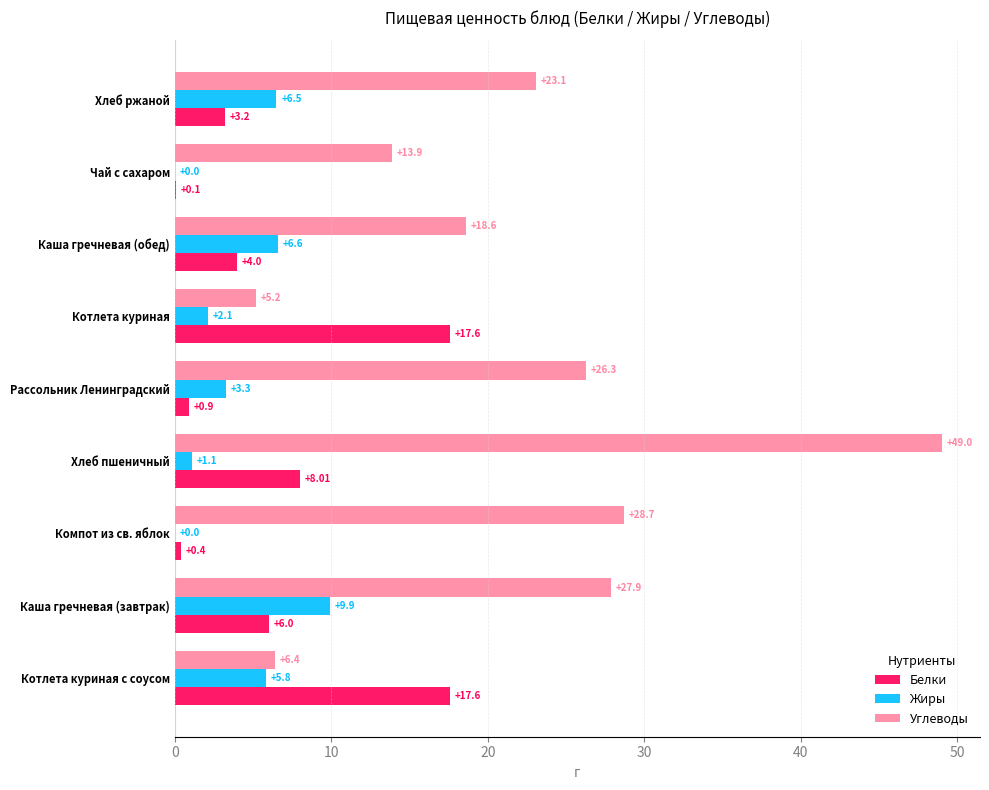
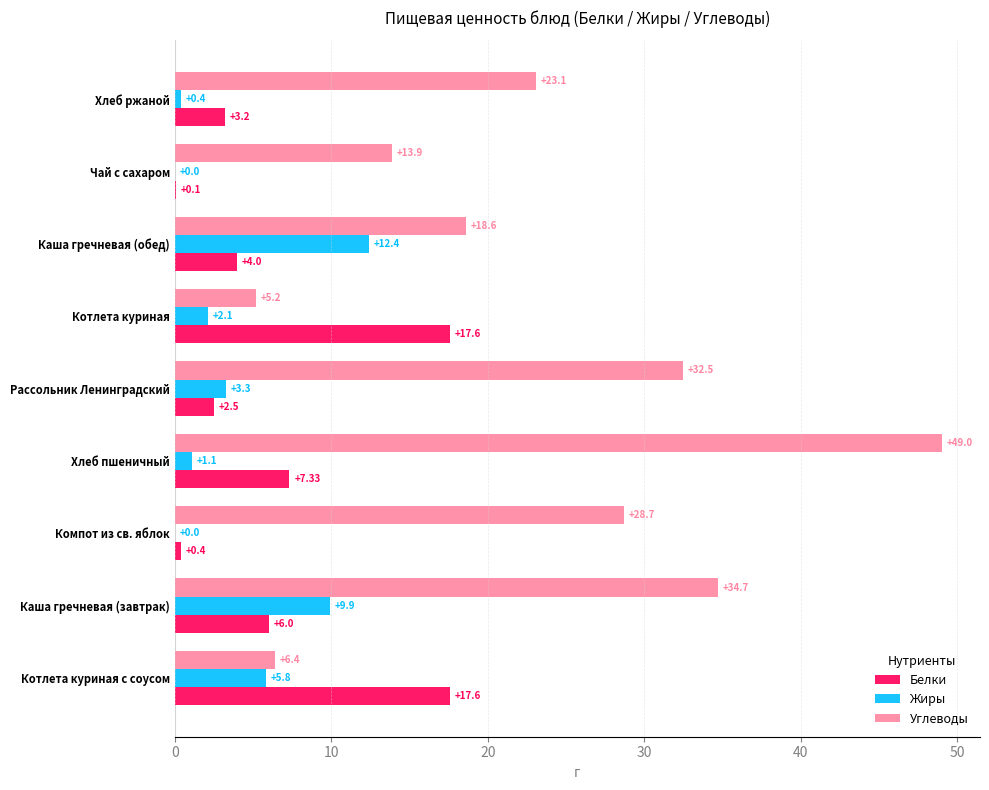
Жиры, Хлеб ржаной: +6.5 -> +0.4
Жиры, Каша гречневая (обед): +6.6 -> +12.4
Углеводы, Рассольник Ленинградский: +26.3 -> +32.5
Белки, Рассольник Ленинградский: +0.9 -> +2.5
Белки, Хлеб пшеничный: +8.01 -> +7.33
Углеводы, Каша гречневая (завтрак): +27.9 -> +34.7
